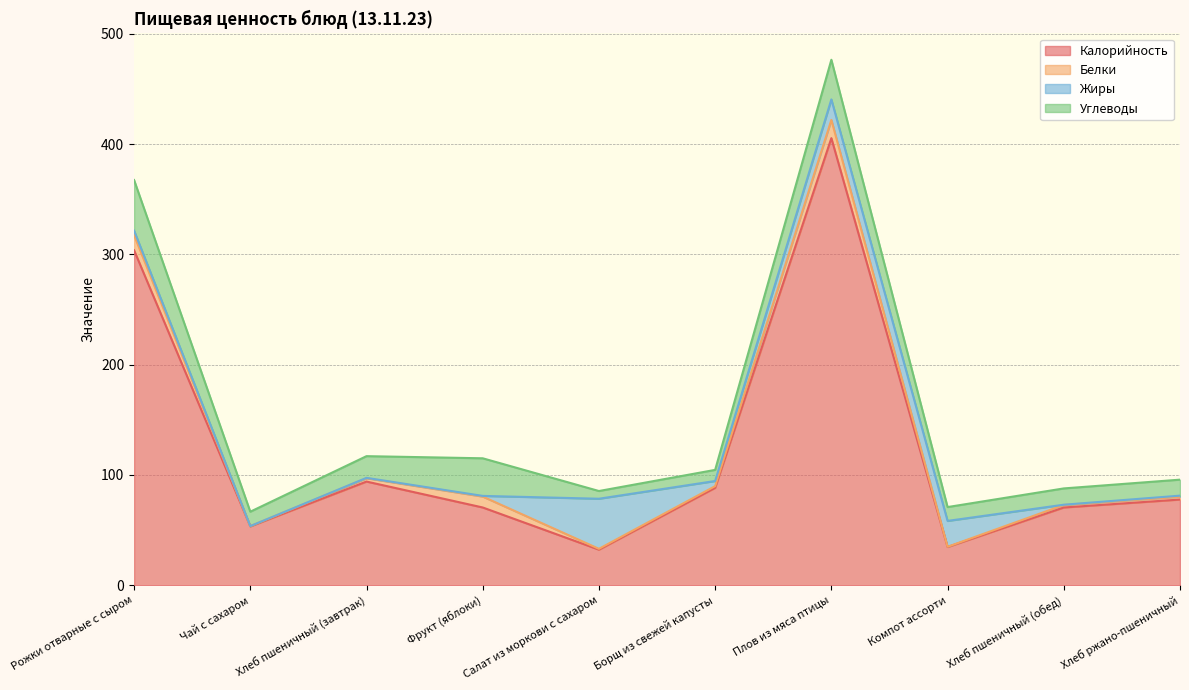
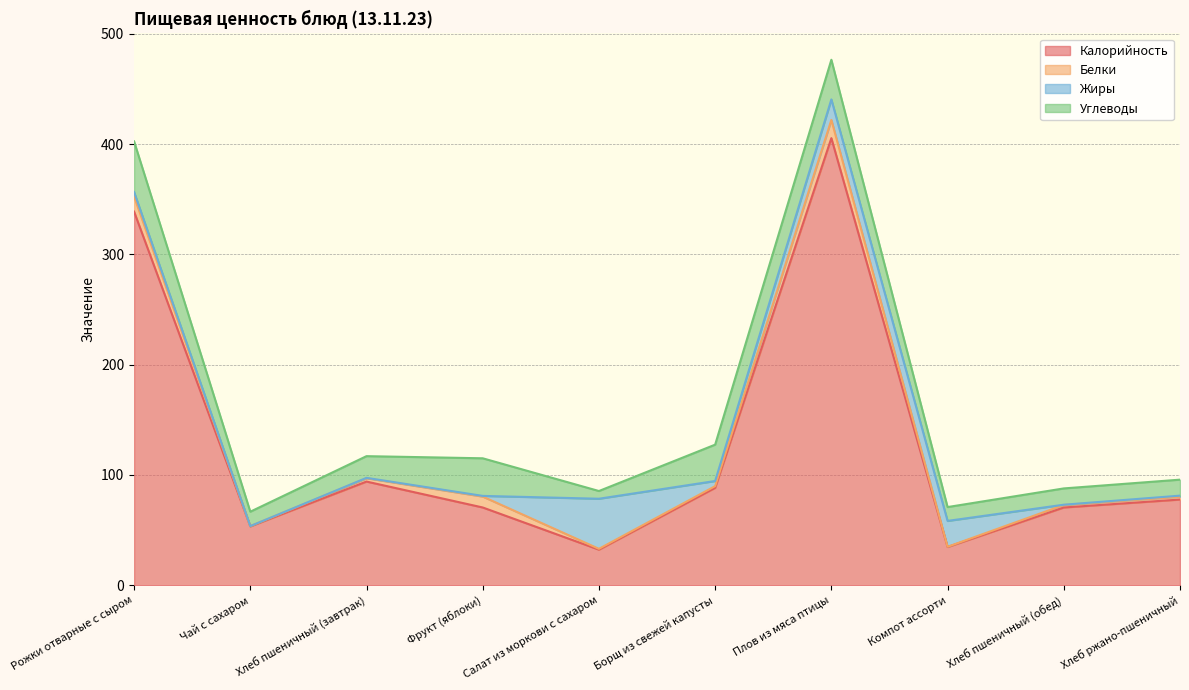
Калорийность, Рожки отварные с сыром: 304 -> 339
Углеводы, Борщ из свежей капусты: 10 -> 33
